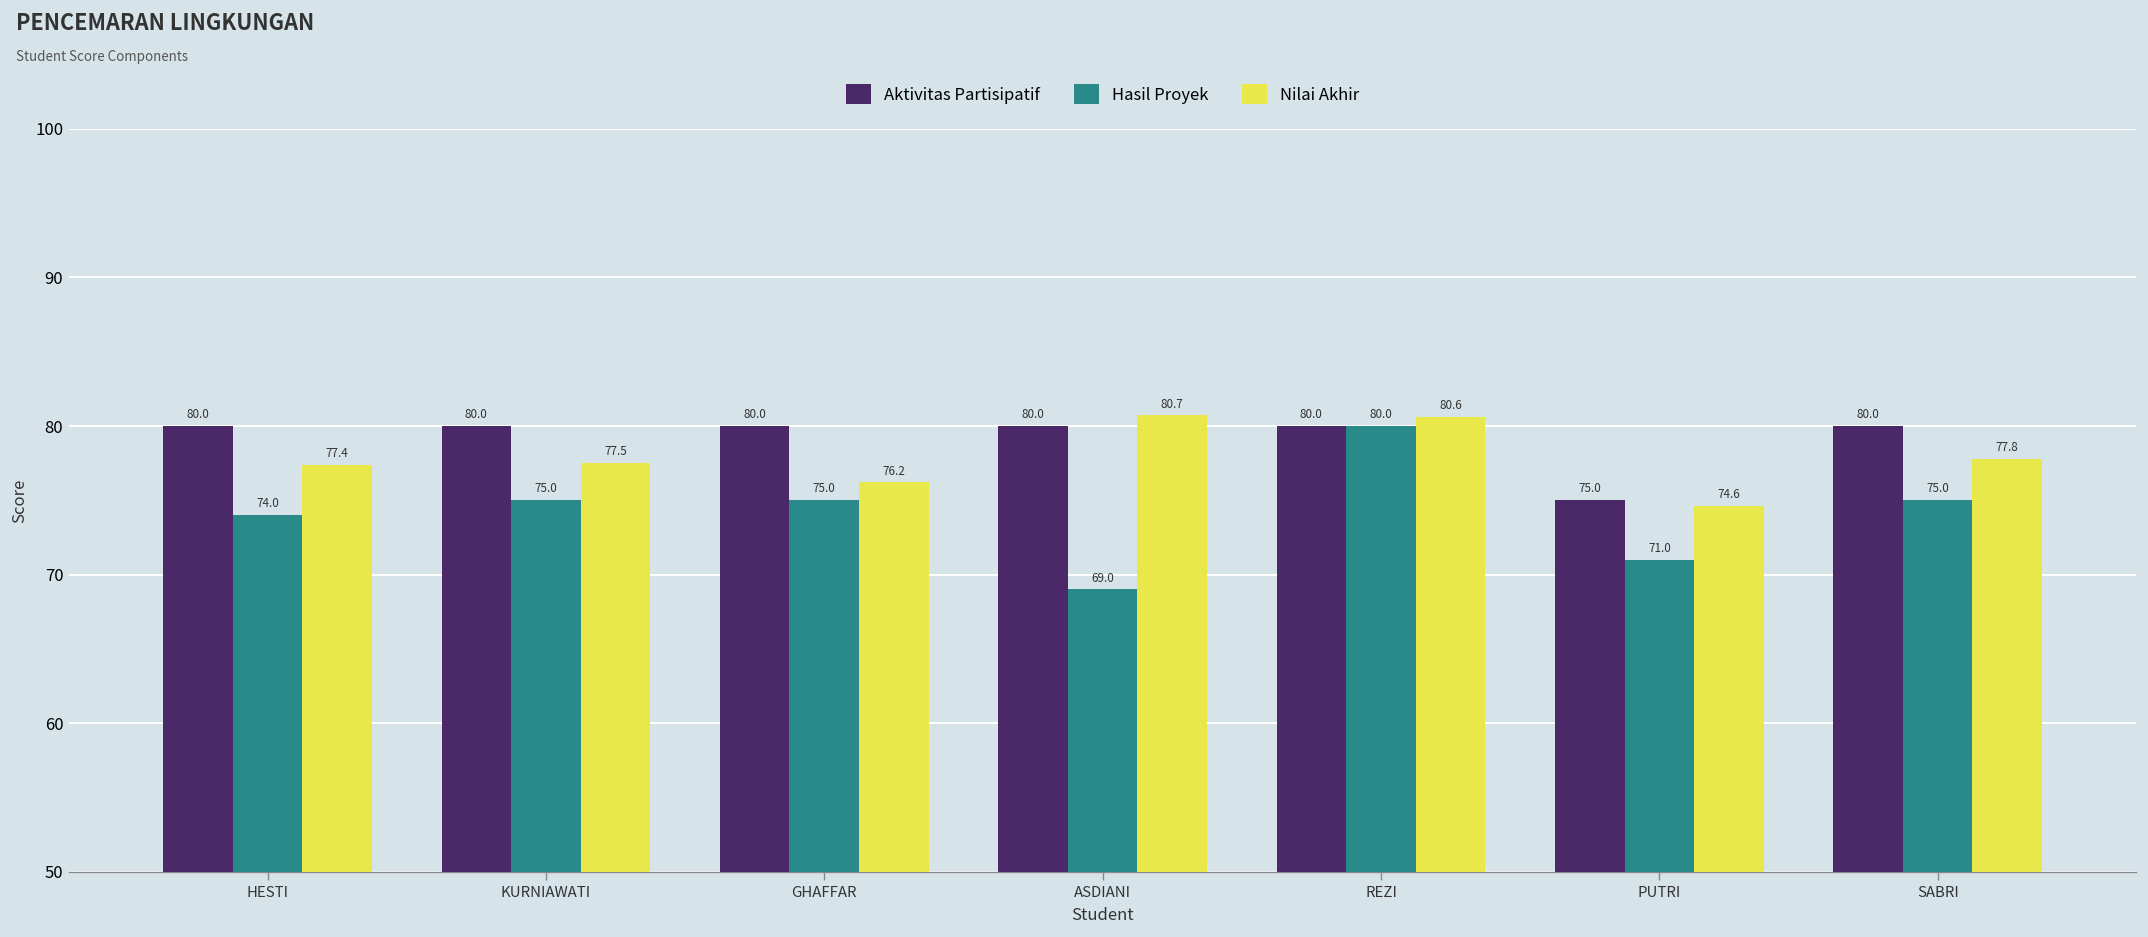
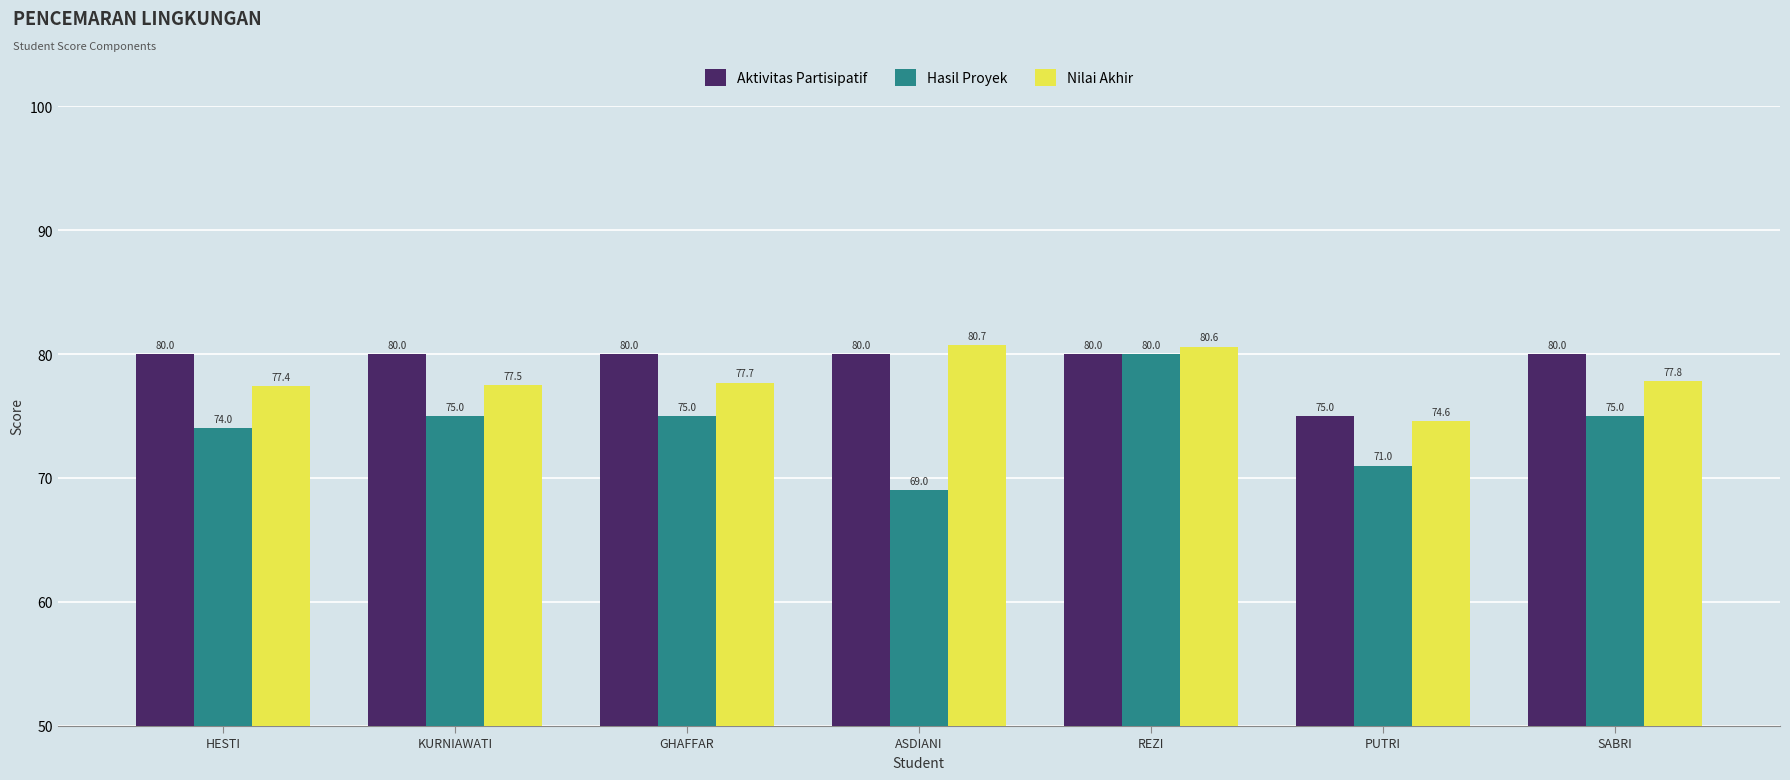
Nilai Akhir, GHAFFAR: 76.2 -> 77.7
